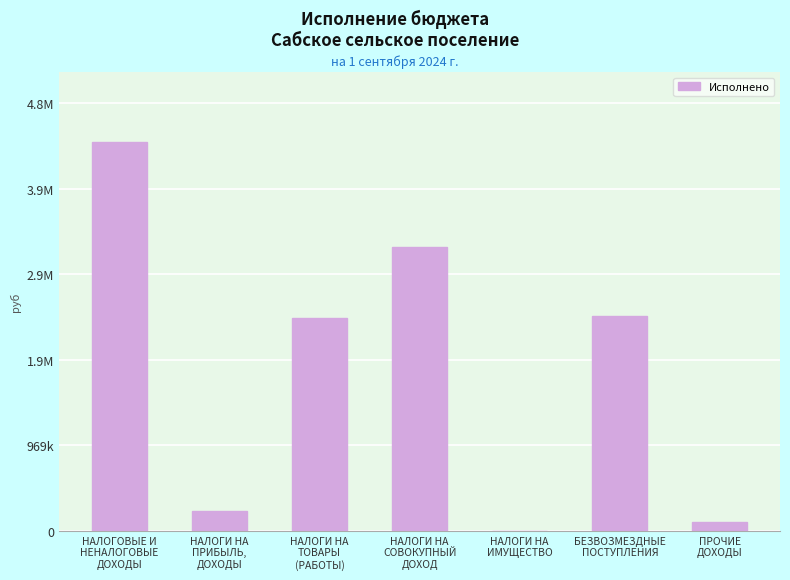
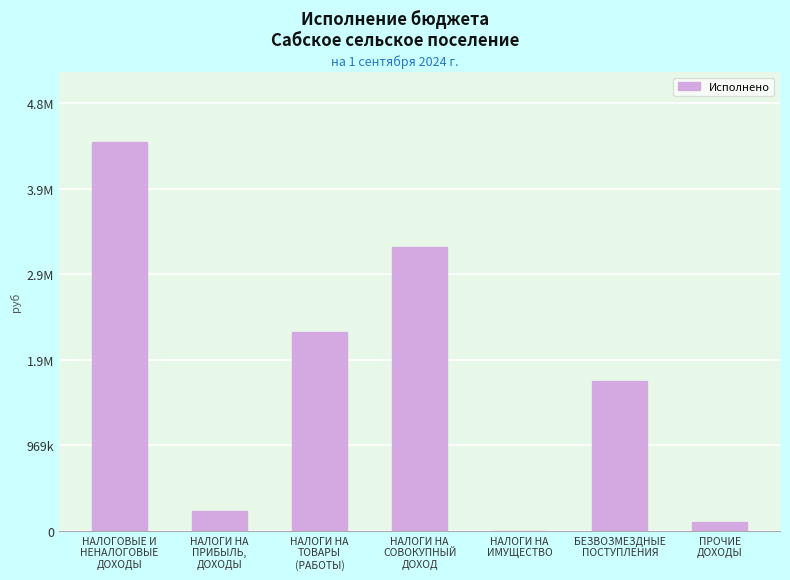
НАЛОГИ НА ТОВАРЫ (РАБОТЫ): 2400000 -> 2300000
БЕЗВОЗМЕЗДНЫЕ ПОСТУПЛЕНИЯ: 2400000 -> 1700000
